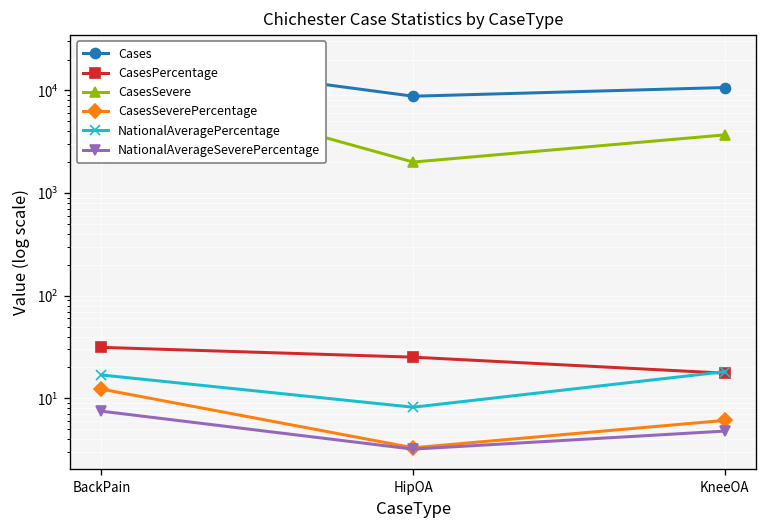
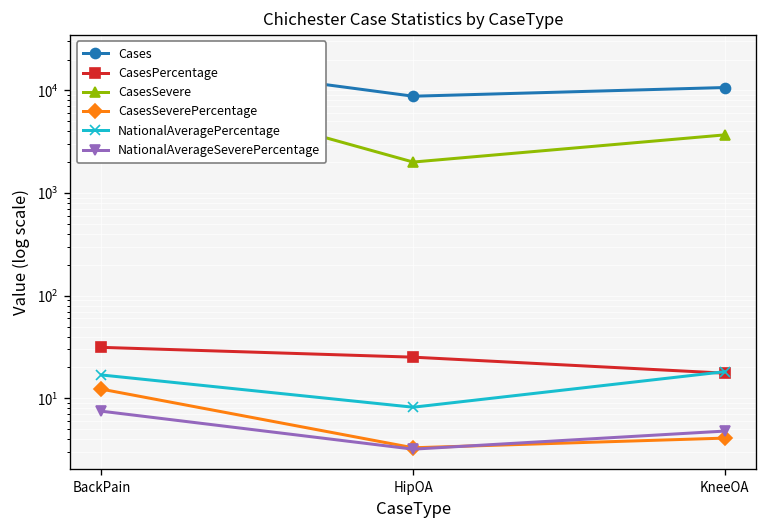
CasesSeverePercentage, KneeOA: 6 -> 4
